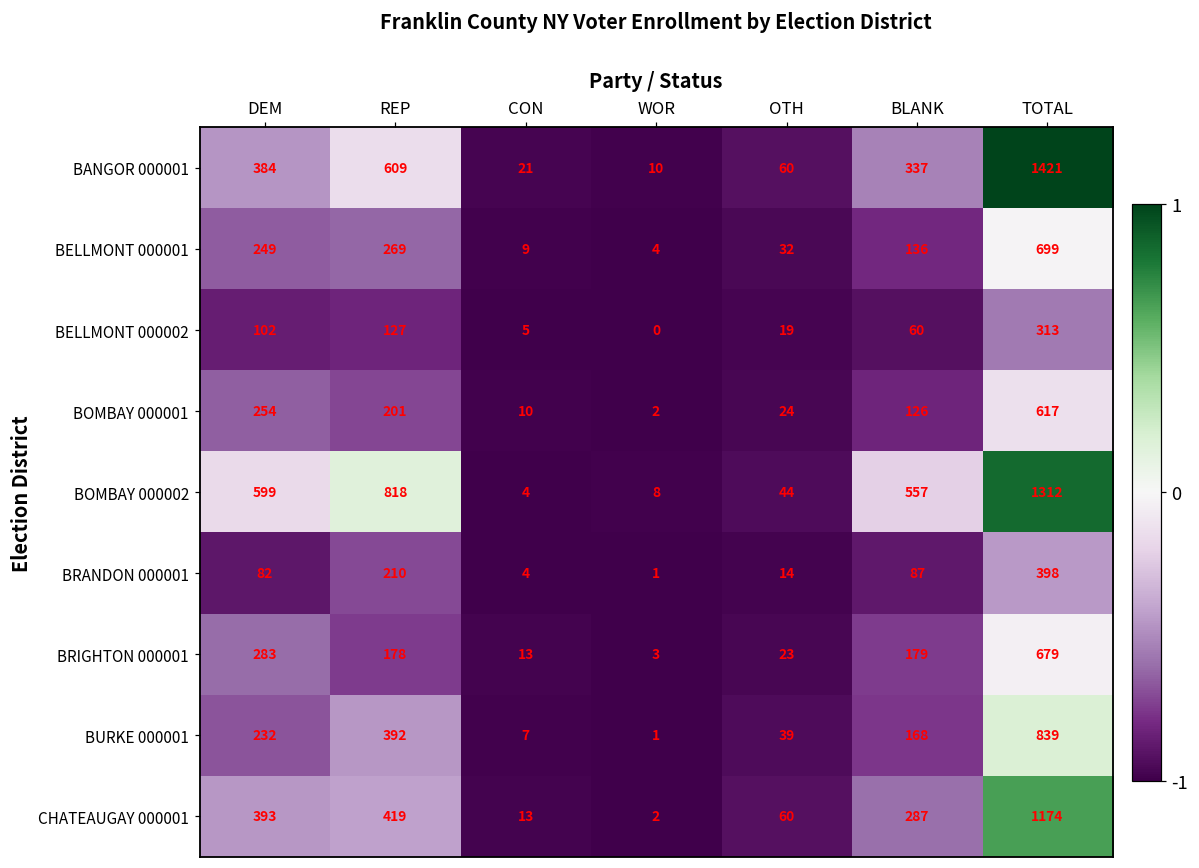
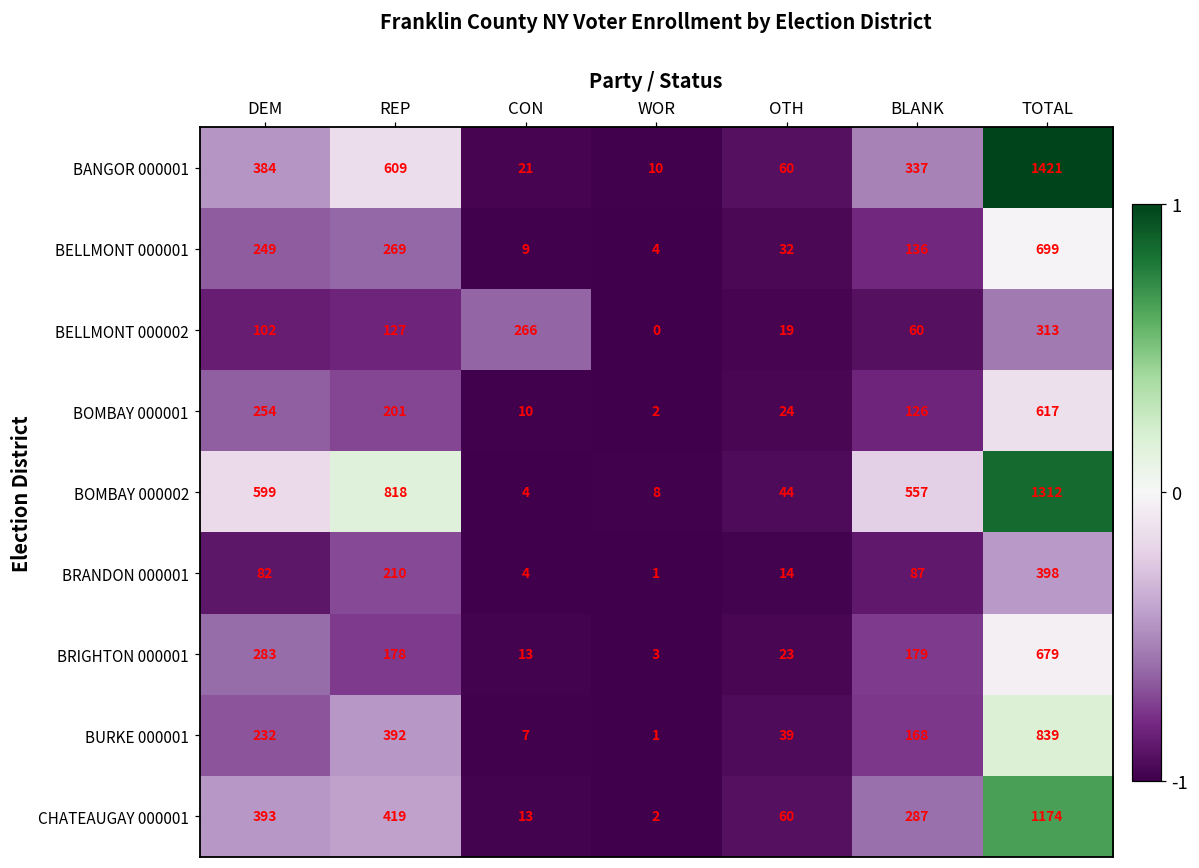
BELLMONT 000002, CON: 5 -> 266
